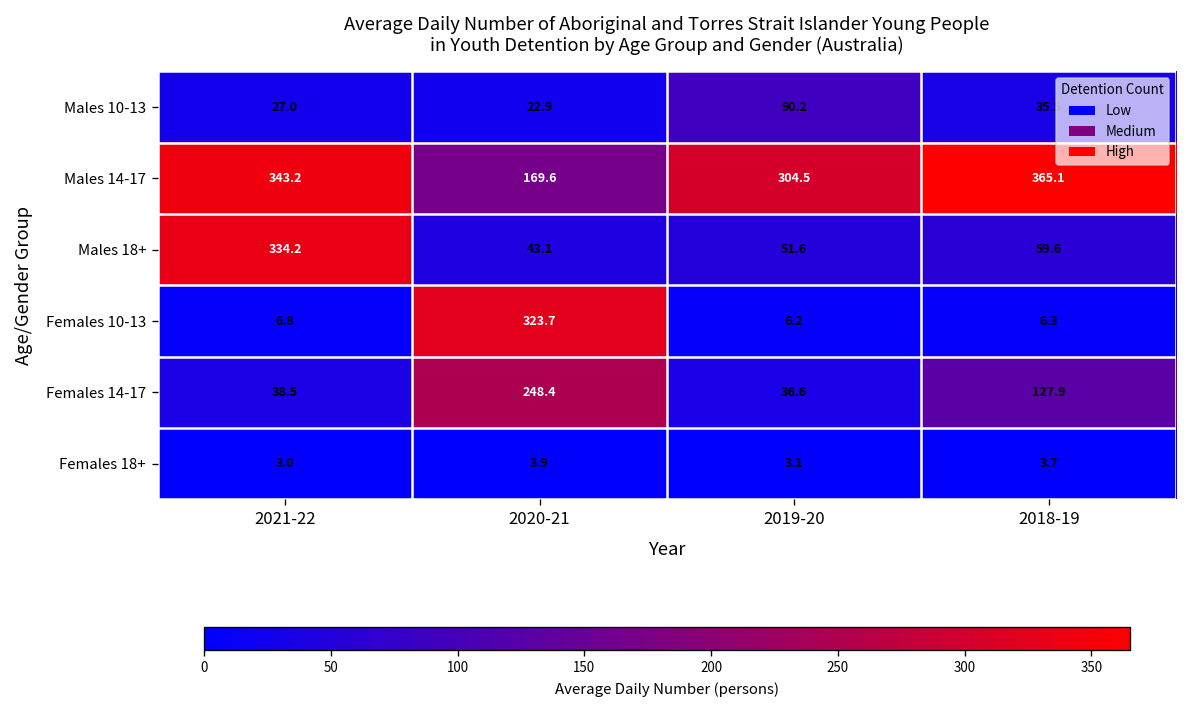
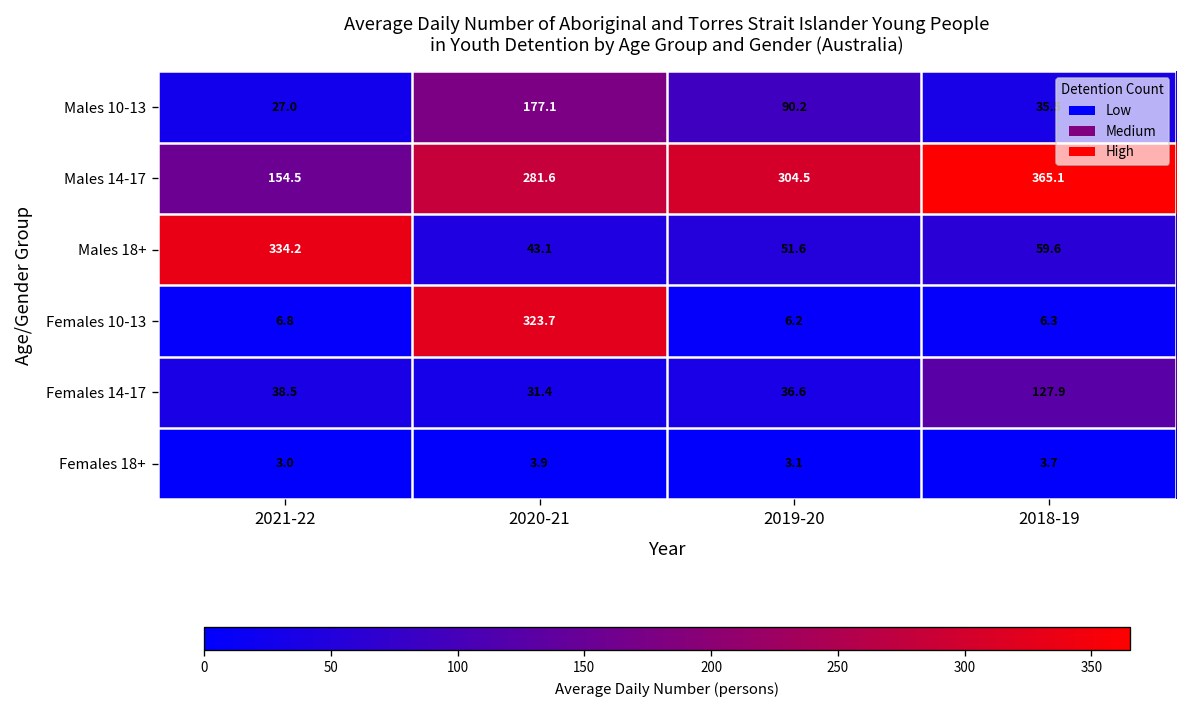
Males 10-13, 2020-21: 22.9 -> 177.1
Males 14-17, 2021-22: 343.2 -> 154.5
Males 14-17, 2020-21: 169.6 -> 281.6
Females 14-17, 2020-21: 248.4 -> 31.4
